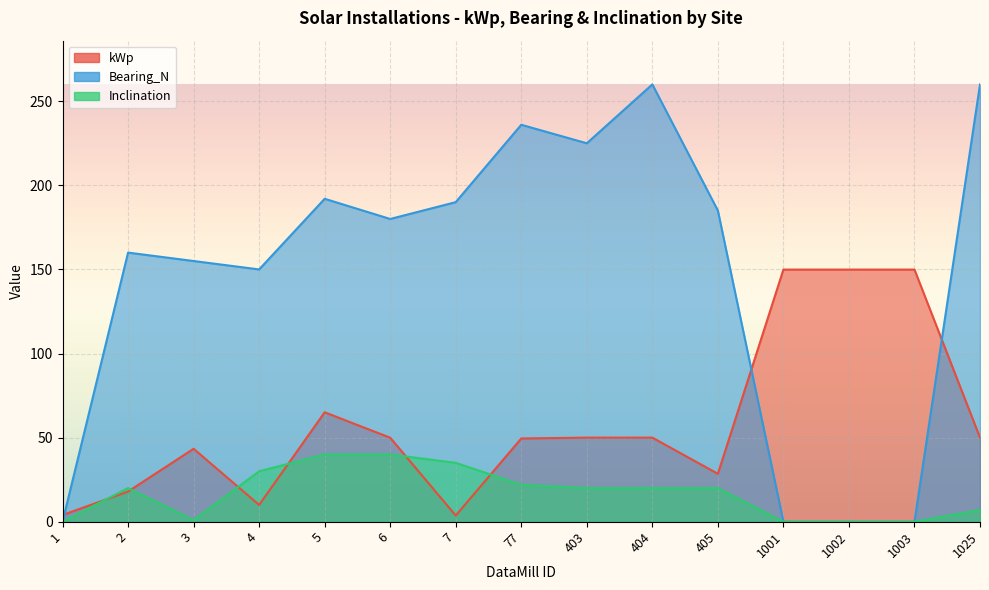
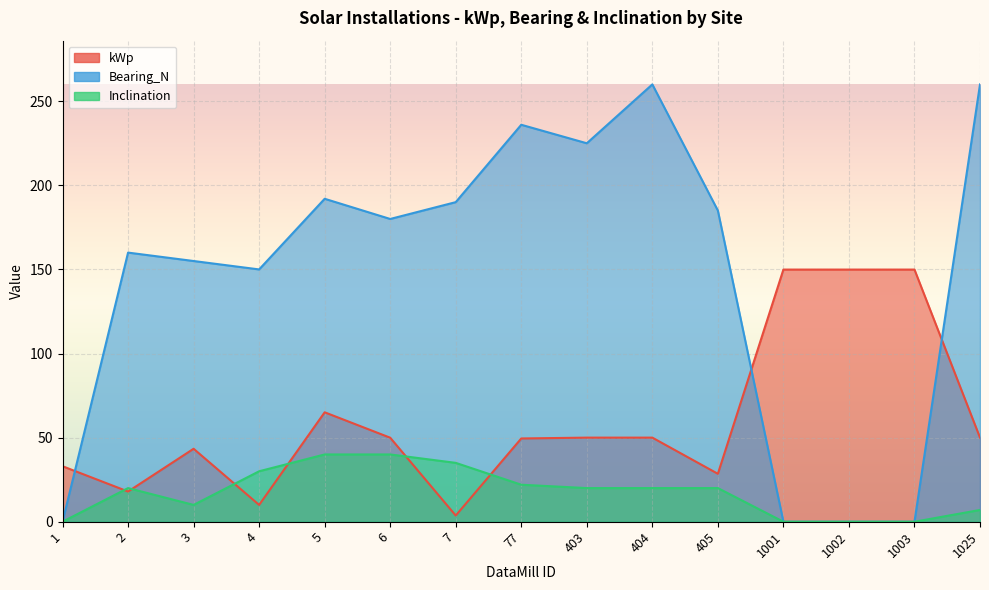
kWp, 1: 4 -> 33
Inclination, 3: 1 -> 10
